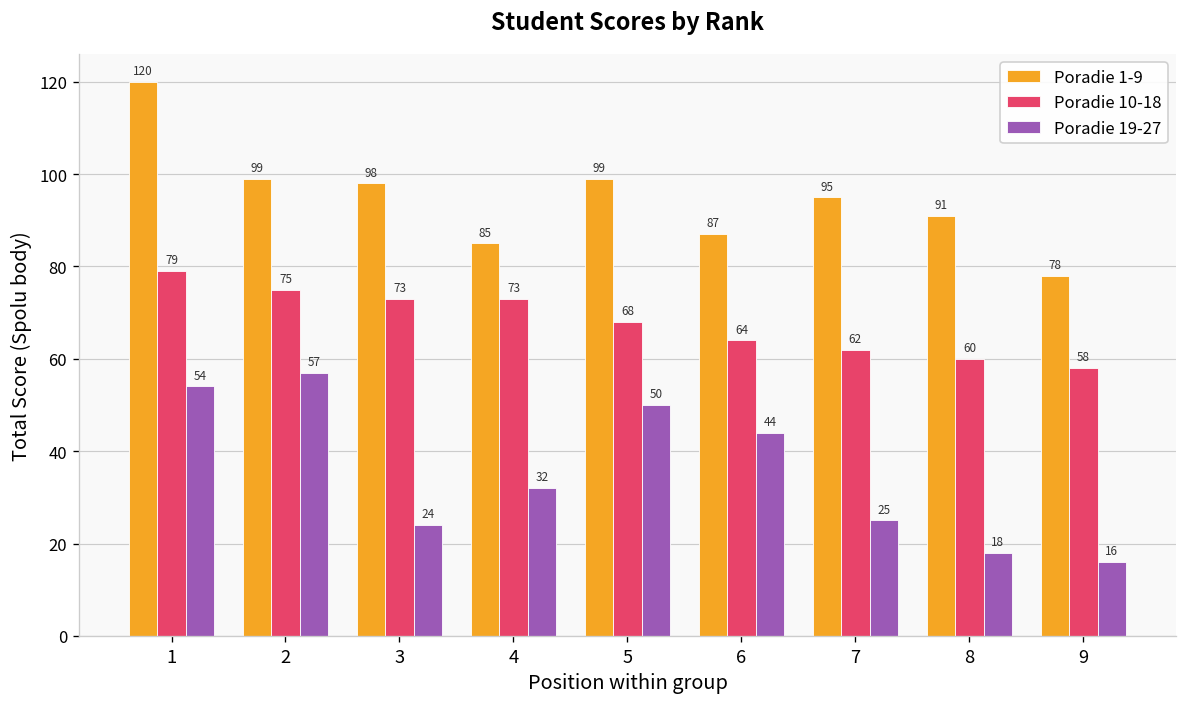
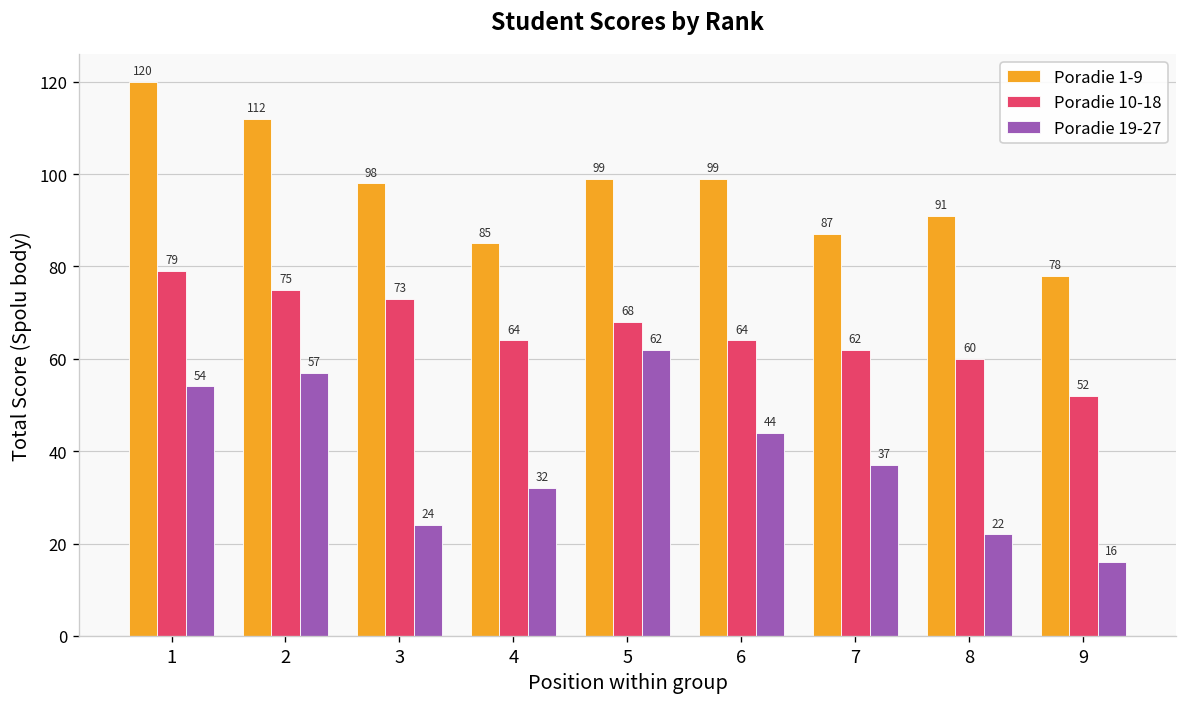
Poradie 1-9, 2: 99 -> 112
Poradie 10-18, 4: 73 -> 64
Poradie 19-27, 5: 50 -> 62
Poradie 1-9, 6: 87 -> 99
Poradie 1-9, 7: 95 -> 87
Poradie 19-27, 7: 25 -> 37
Poradie 19-27, 8: 18 -> 22
Poradie 10-18, 9: 58 -> 52
